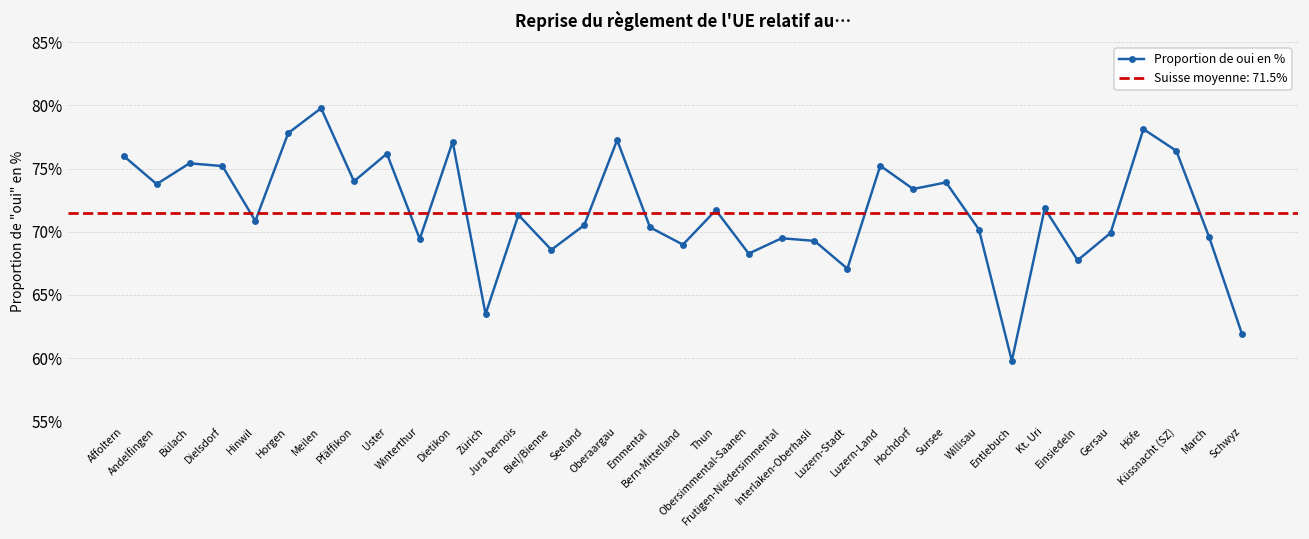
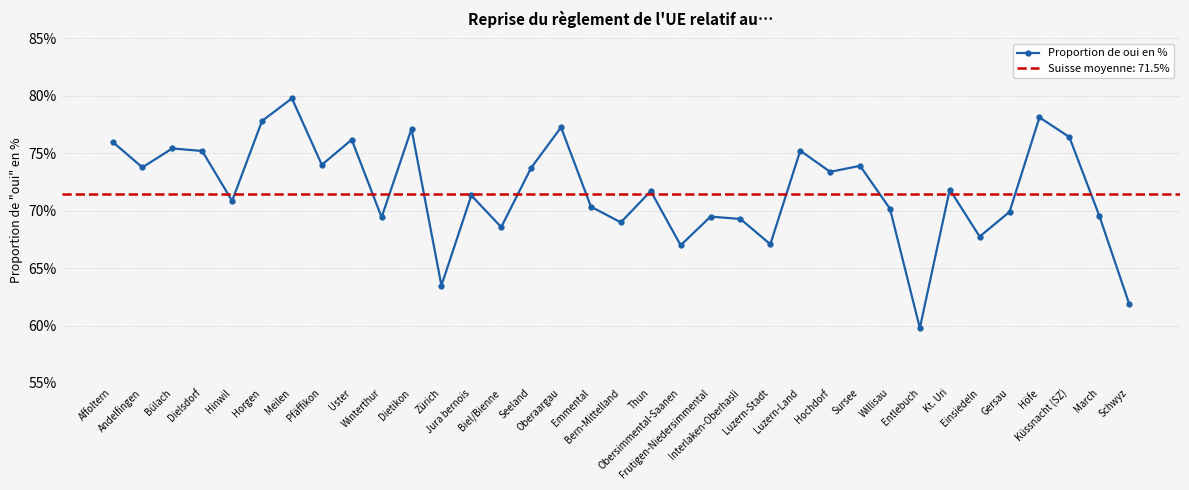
Seeland: 70.5% -> 73.7%
Obersimmental-Saanen: 68.3% -> 67.0%
